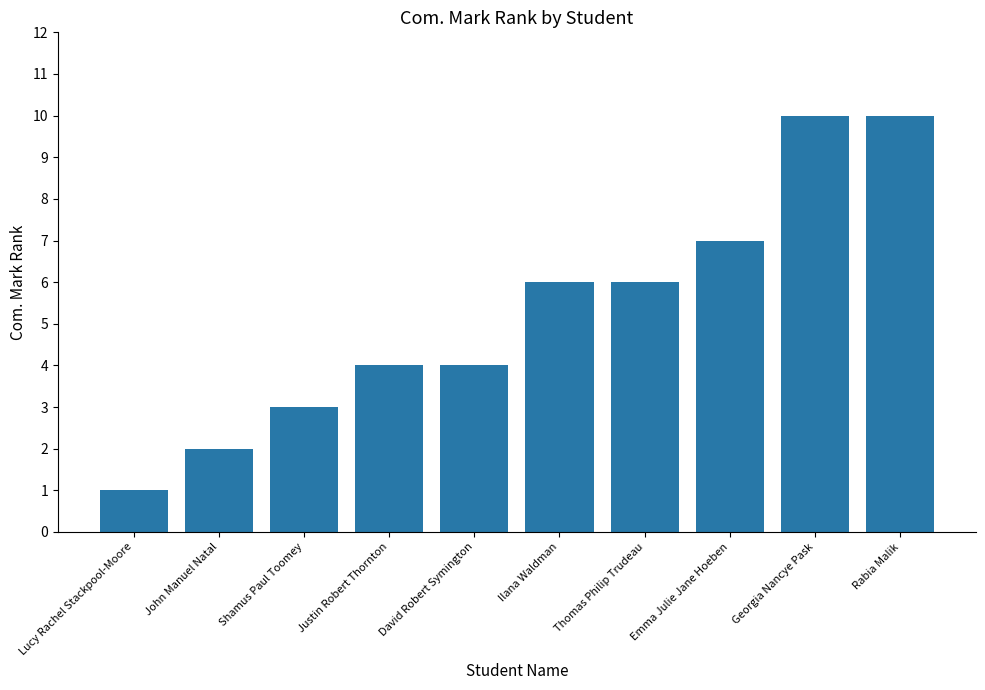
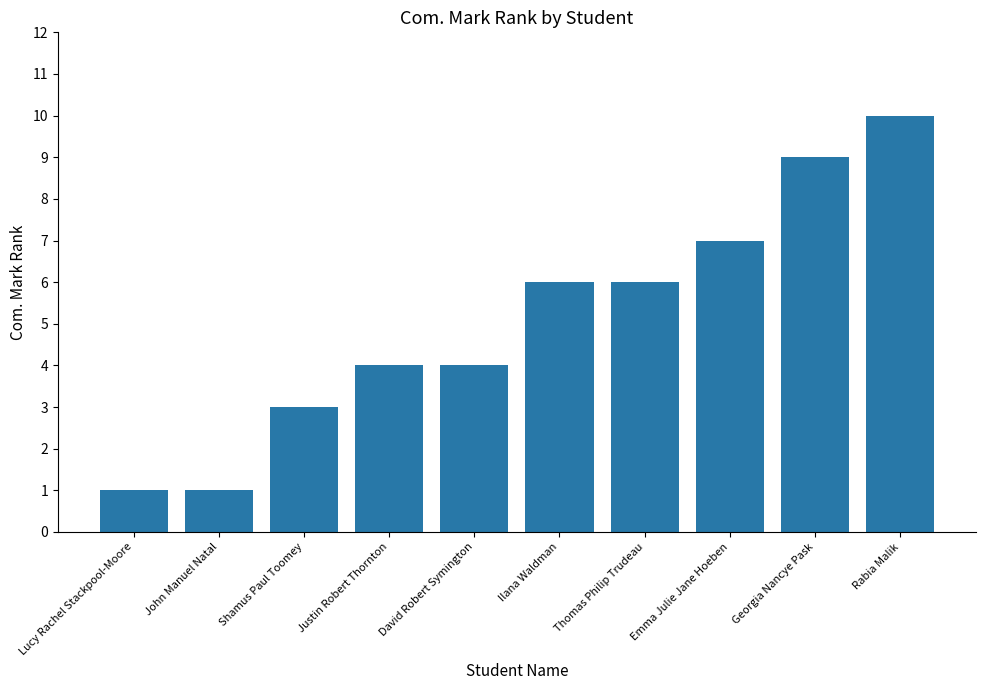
John Manuel Natal: 2 -> 1
Georgia Nancye Pask: 10 -> 9
